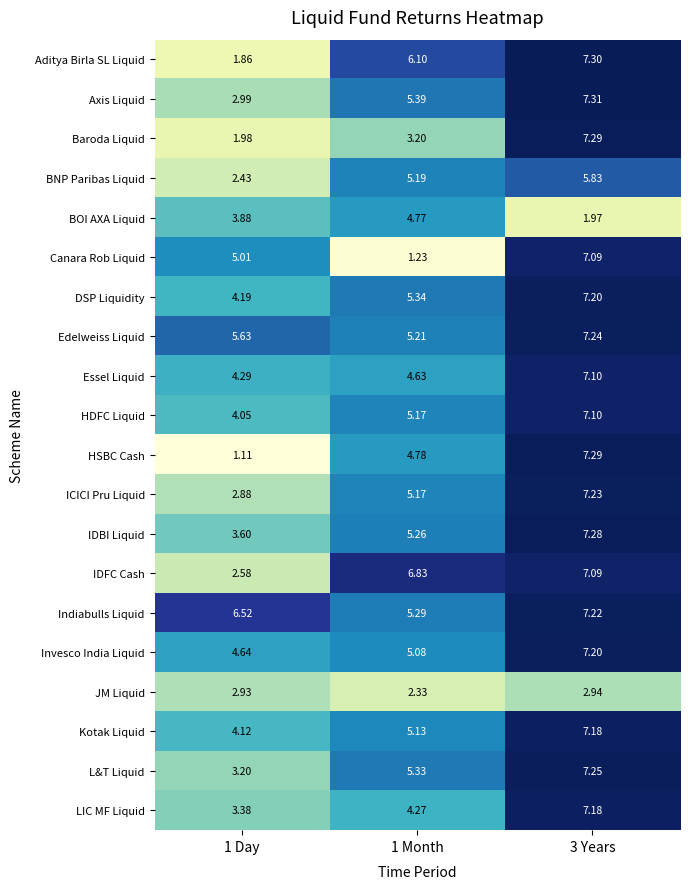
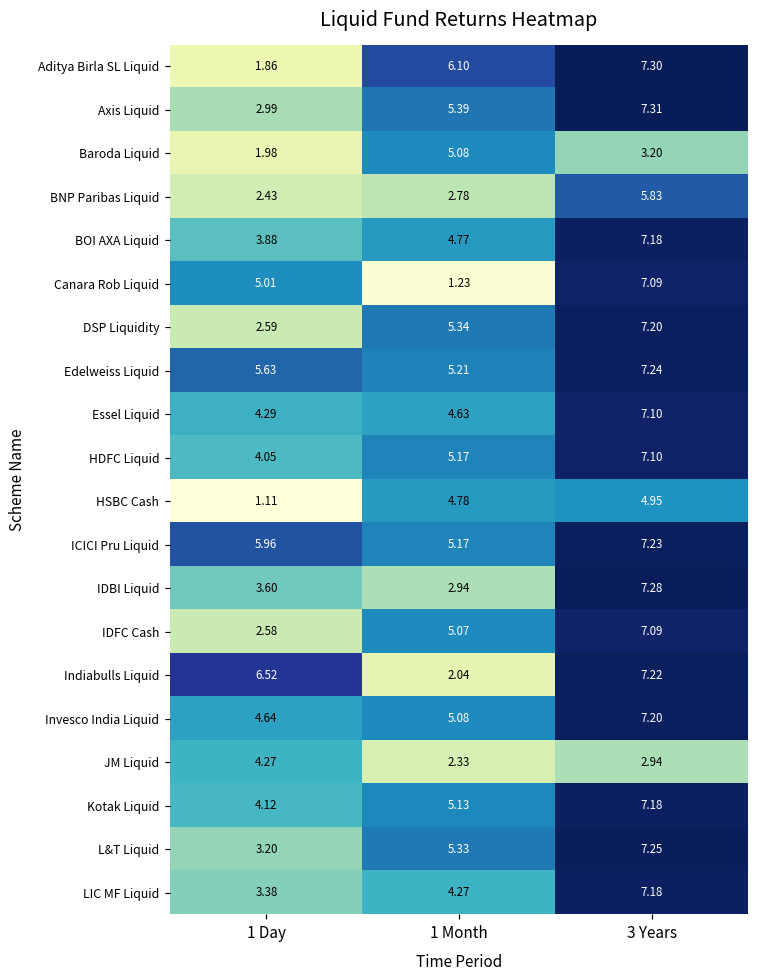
Baroda Liquid, 1 Month: 3.20 -> 5.08
Baroda Liquid, 3 Years: 7.29 -> 3.20
BNP Paribas Liquid, 1 Month: 5.19 -> 2.78
BOI AXA Liquid, 3 Years: 1.97 -> 7.18
DSP Liquidity, 1 Day: 4.19 -> 2.59
HSBC Cash, 3 Years: 7.29 -> 4.95
ICICI Pru Liquid, 1 Day: 2.88 -> 5.96
IDBI Liquid, 1 Month: 5.26 -> 2.94
IDFC Cash, 1 Month: 6.83 -> 5.07
Indiabulls Liquid, 1 Month: 5.29 -> 2.04
JM Liquid, 1 Day: 2.93 -> 4.27
